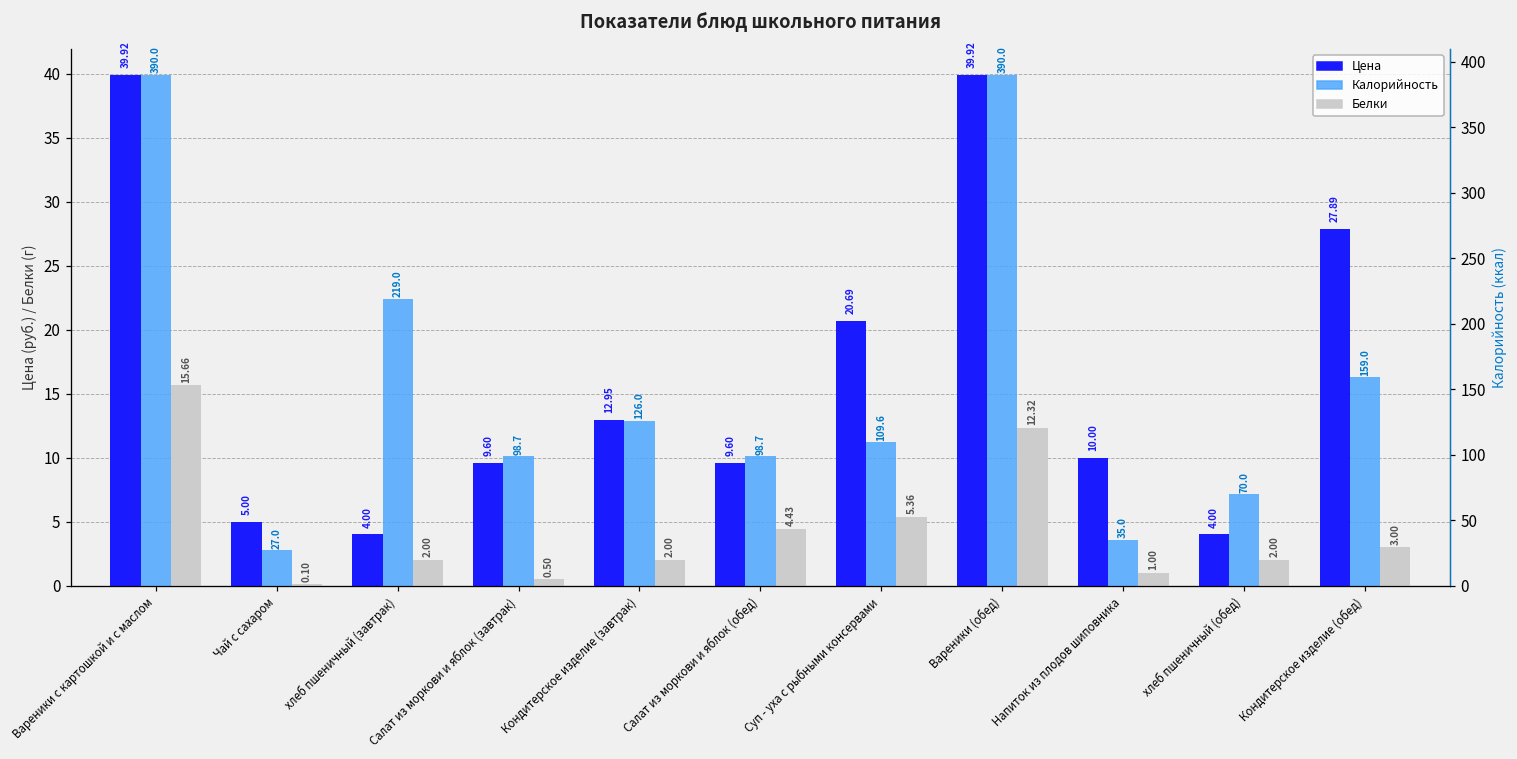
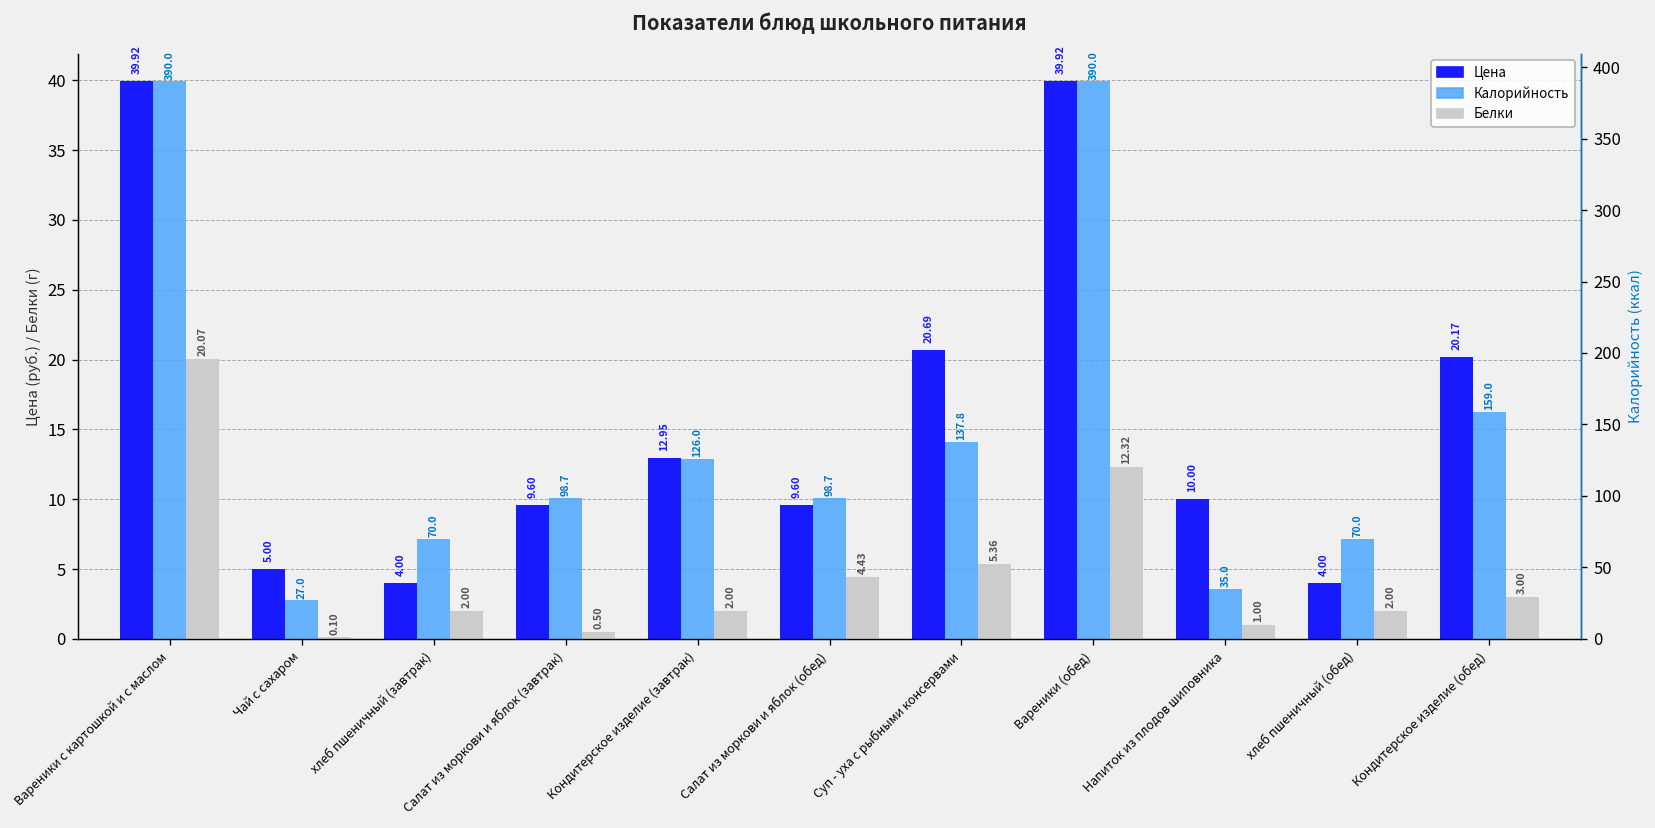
Белки, Вареники с картошкой и с маслом: 15.66 -> 20.07
Цена, Кондитерское изделие (обед): 27.89 -> 20.17
Калорийность, хлеб пшеничный (завтрак): 219.0 -> 70.0
Калорийность, Суп - уха с рыбными консервами: 109.6 -> 137.8
